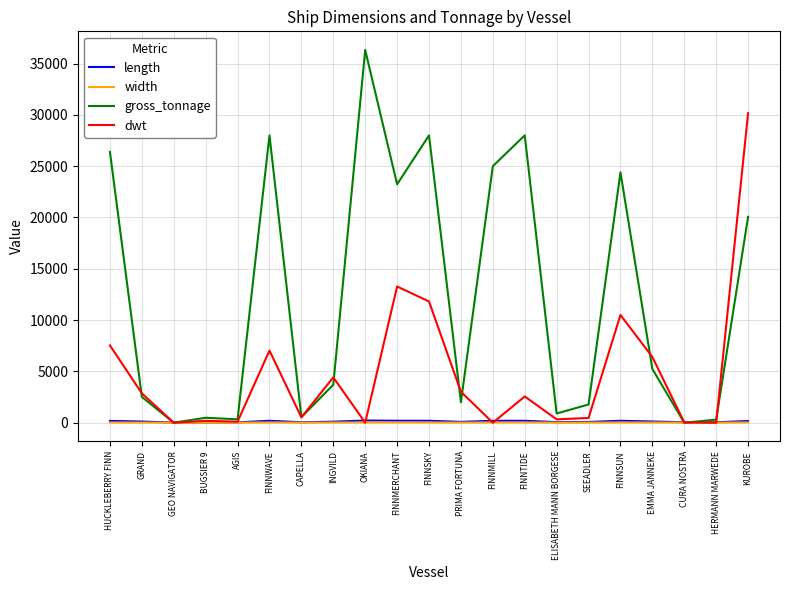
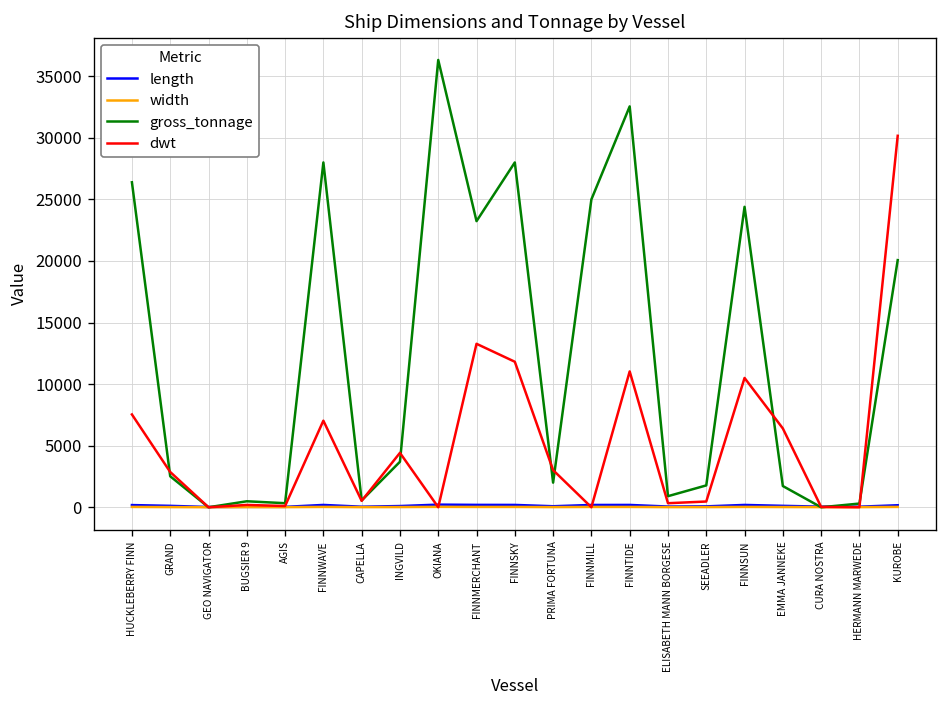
gross_tonnage, FINNTIDE: 28000 -> 32600
dwt, FINNTIDE: 2600 -> 11000
gross_tonnage, EMMA JANNEKE: 5200 -> 1700
